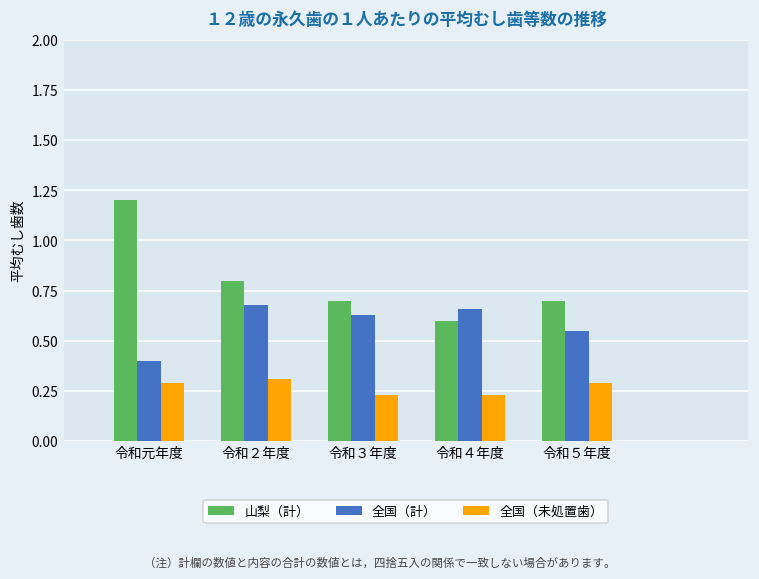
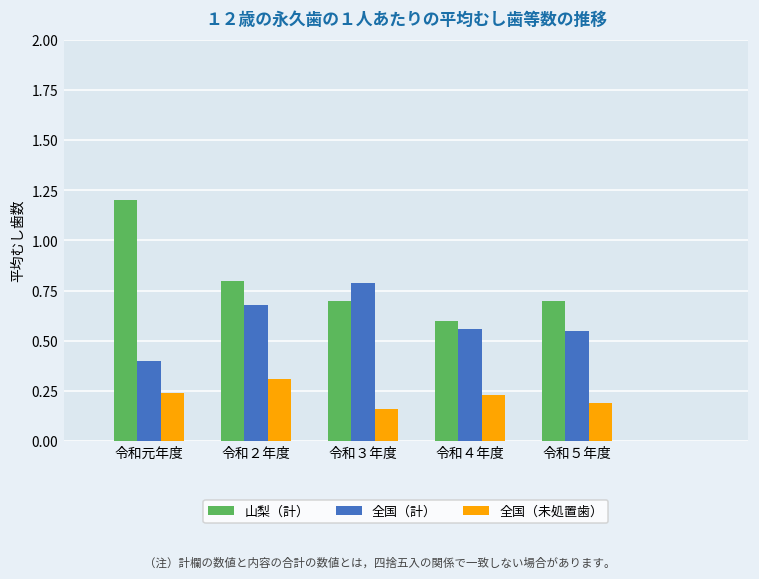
全国（未処置歯）, 令和元年度: 0.29 -> 0.24
全国（計）, 令和３年度: 0.63 -> 0.79
全国（未処置歯）, 令和３年度: 0.23 -> 0.16
全国（計）, 令和４年度: 0.66 -> 0.56
全国（未処置歯）, 令和５年度: 0.29 -> 0.19
